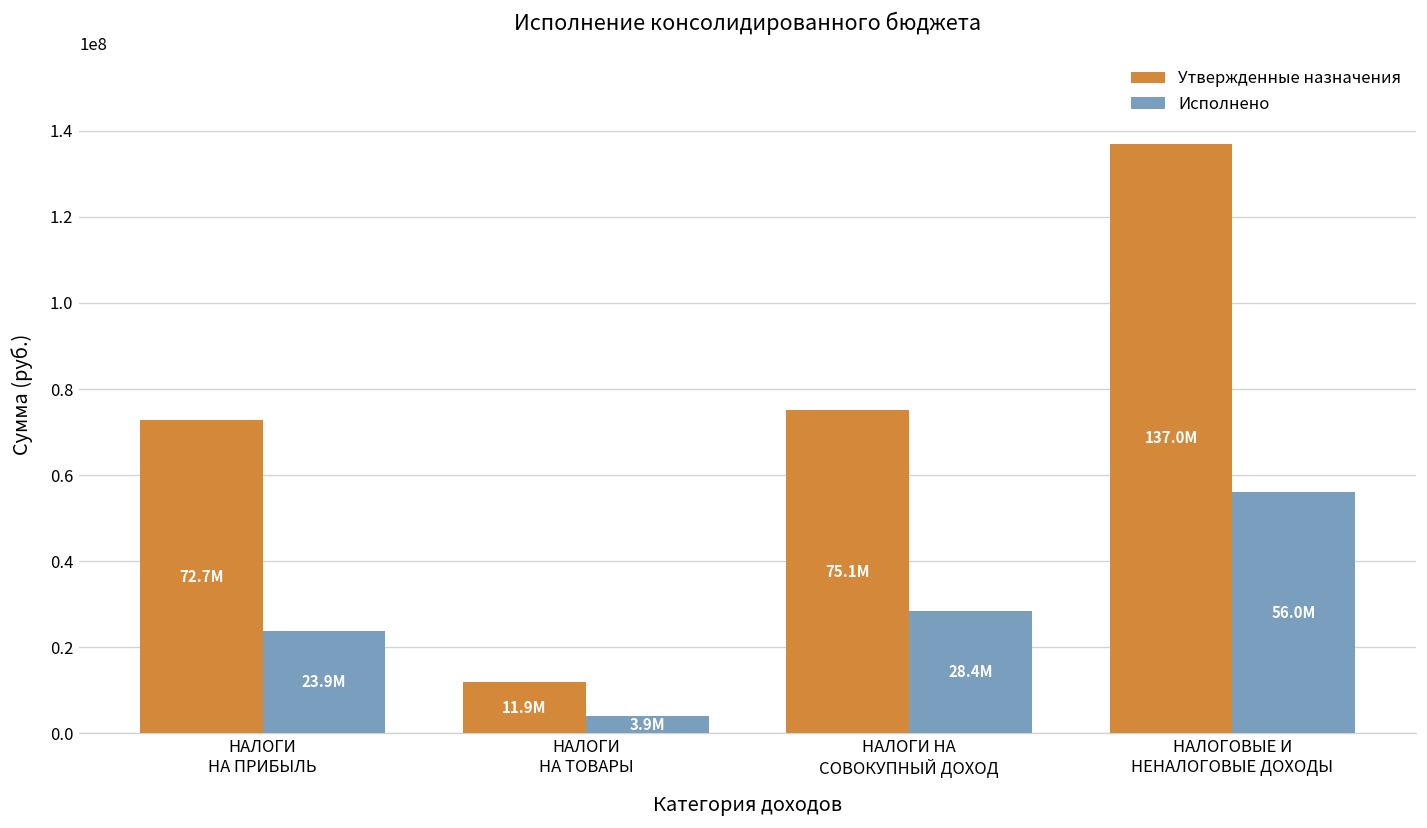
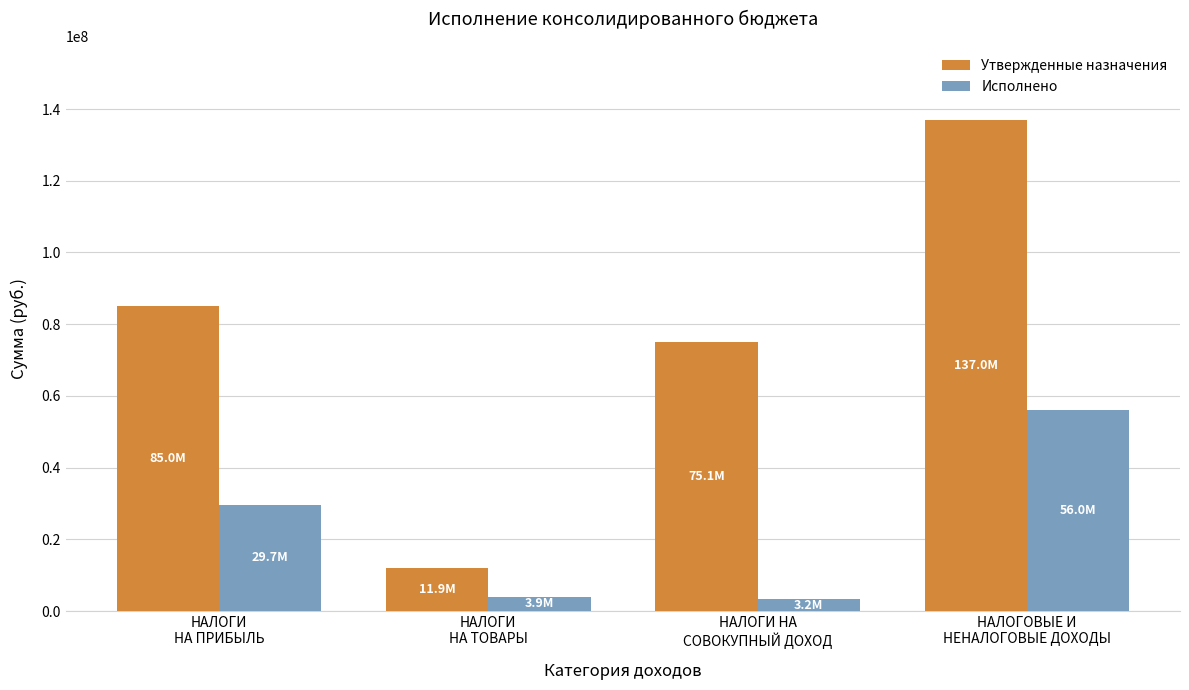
Утвержденные назначения, НАЛОГИ НА ПРИБЫЛЬ: 72.7M -> 85.0M
Исполнено, НАЛОГИ НА ПРИБЫЛЬ: 23.9M -> 29.7M
Исполнено, НАЛОГИ НА СОВОКУПНЫЙ ДОХОД: 28.4M -> 3.2M
